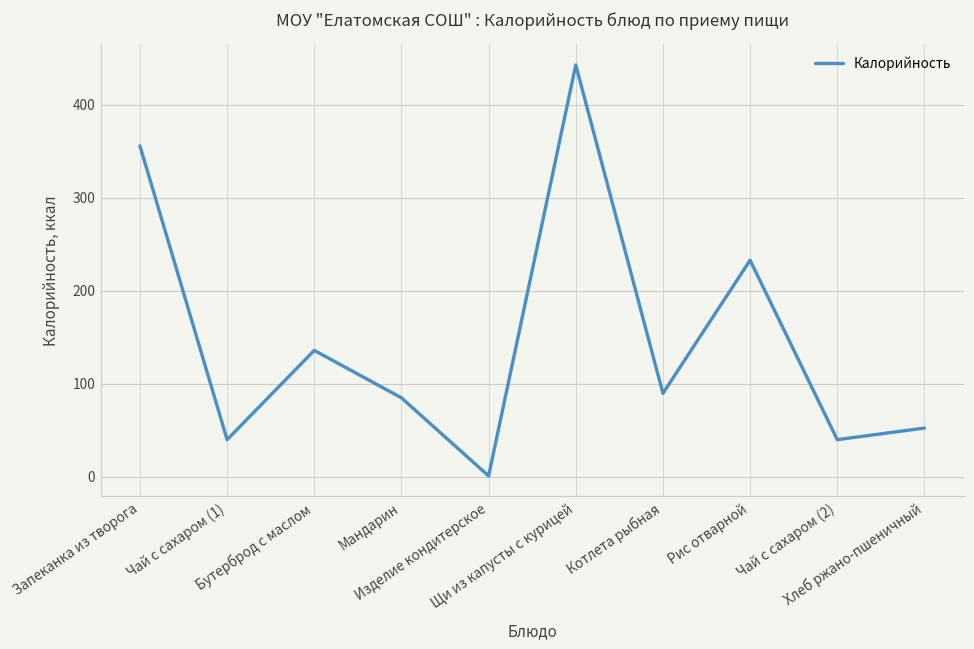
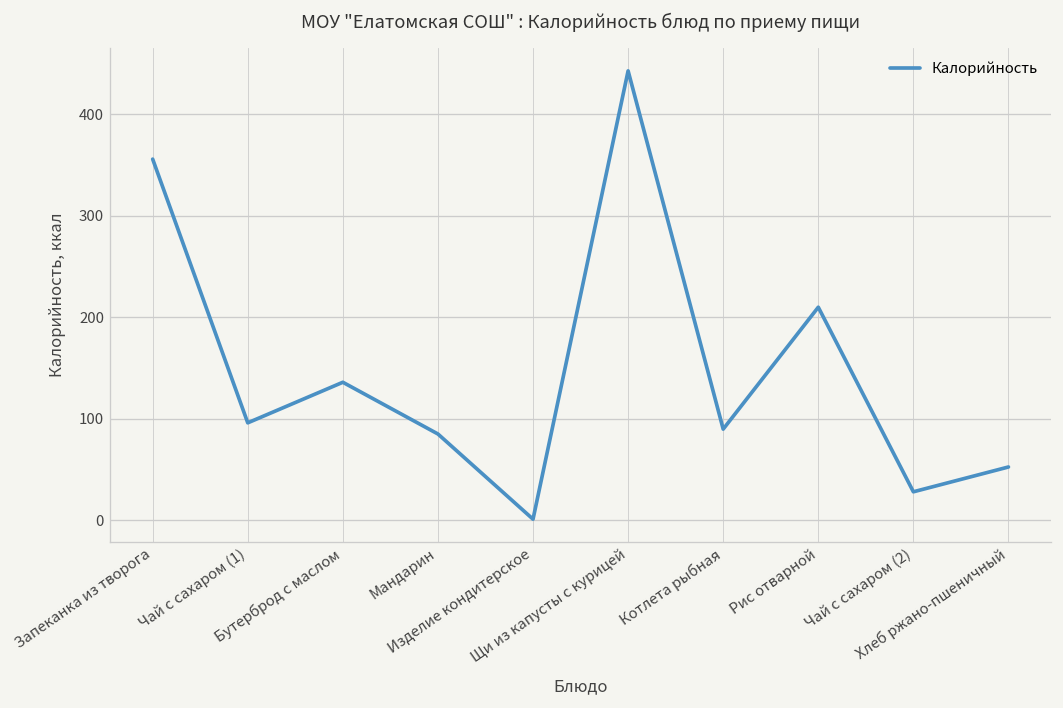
Чай с сахаром (1): 40 -> 100
Рис отварной: 230 -> 210
Чай с сахаром (2): 40 -> 30
